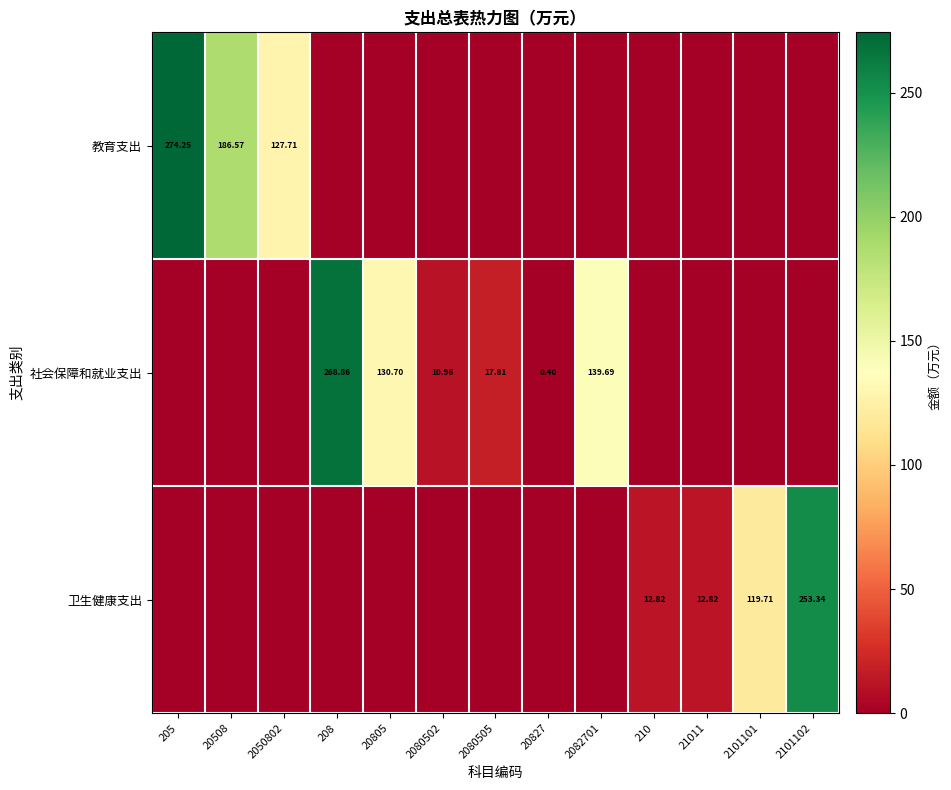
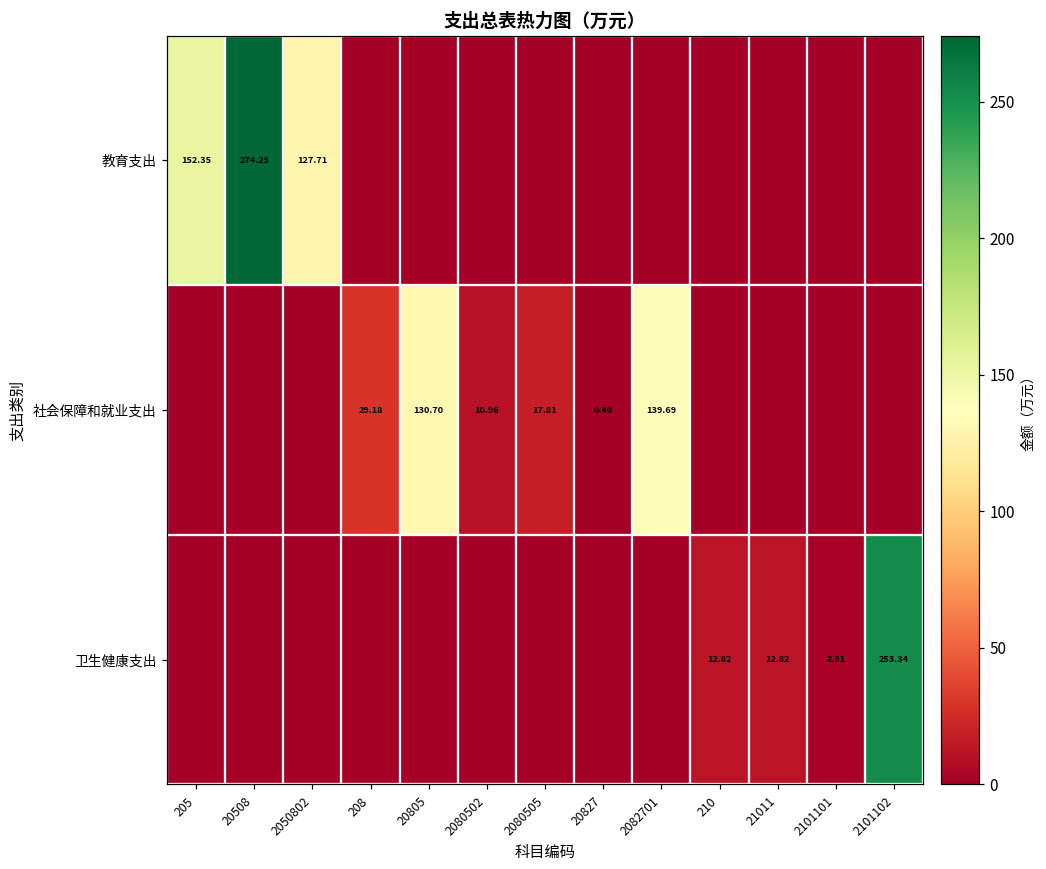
教育支出, 205: 274.25 -> 152.35
教育支出, 20508: 186.57 -> 274.25
社会保障和就业支出, 208: 268.86 -> 29.18
卫生健康支出, 2101101: 119.71 -> 2.51
